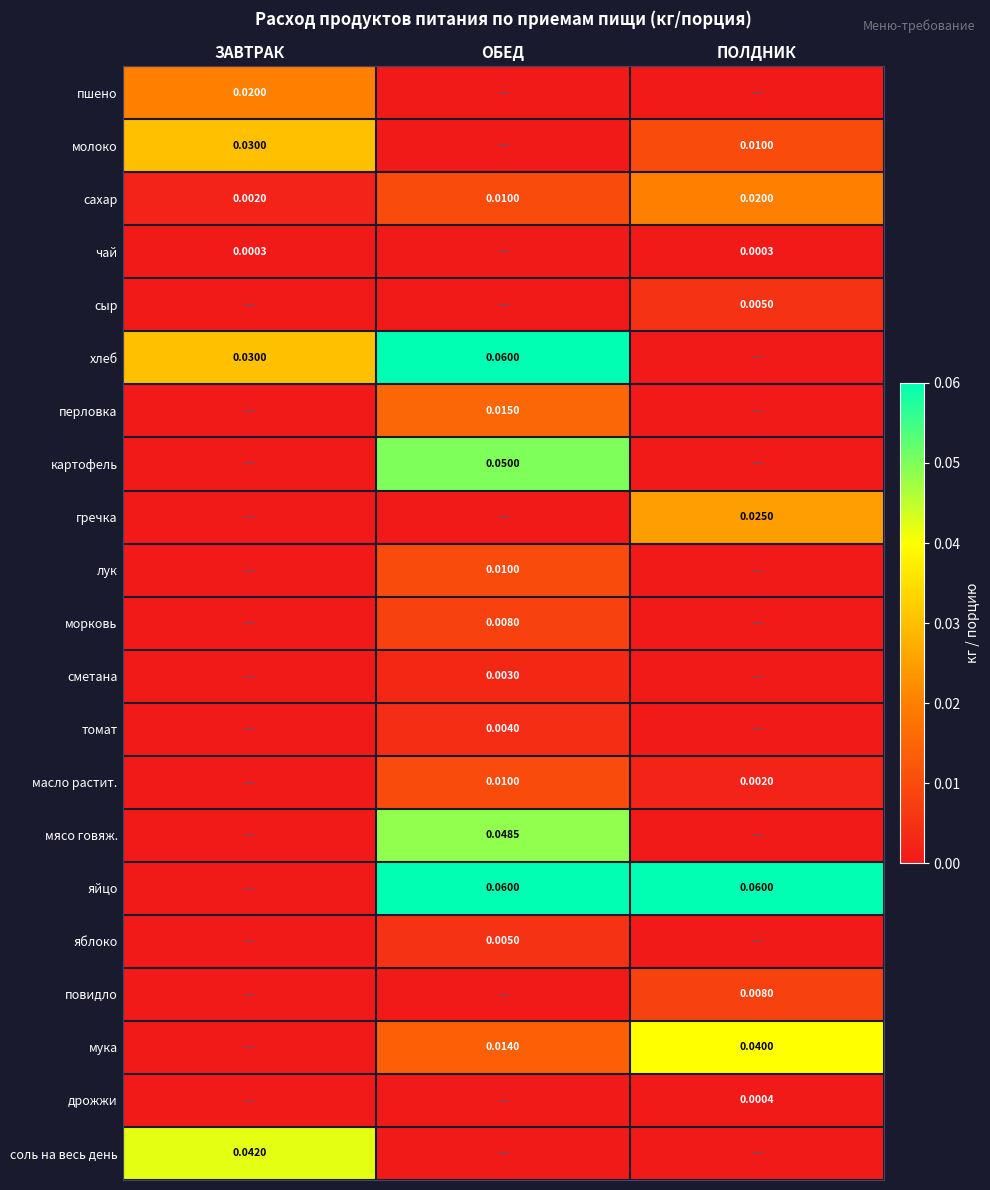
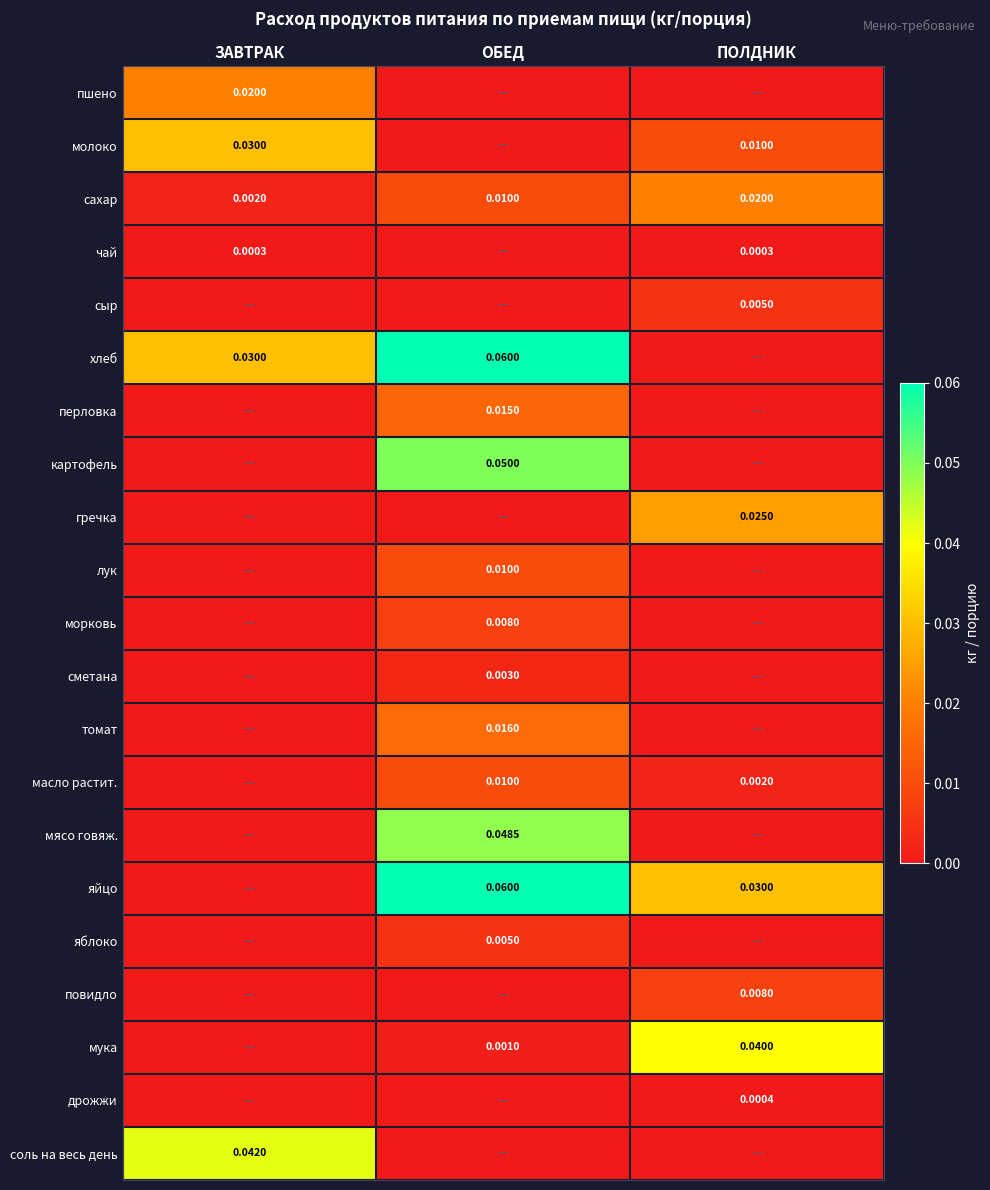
томат, ОБЕД: 0.0040 -> 0.0160
яйцо, ПОЛДНИК: 0.0600 -> 0.0300
мука, ОБЕД: 0.0140 -> 0.0010
